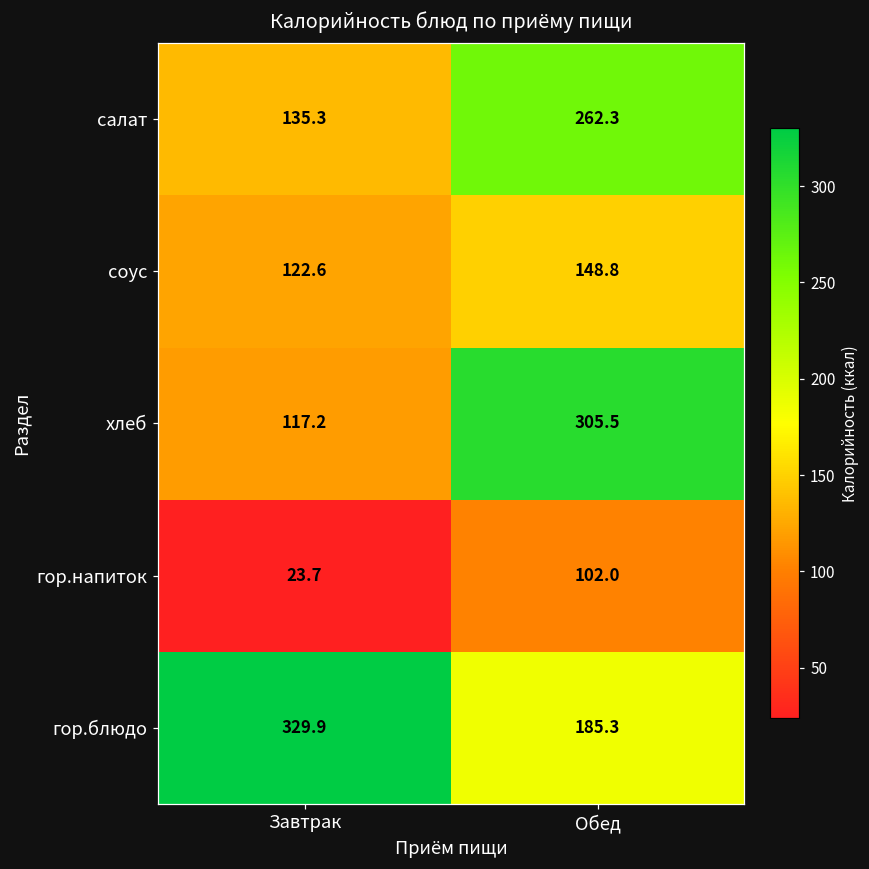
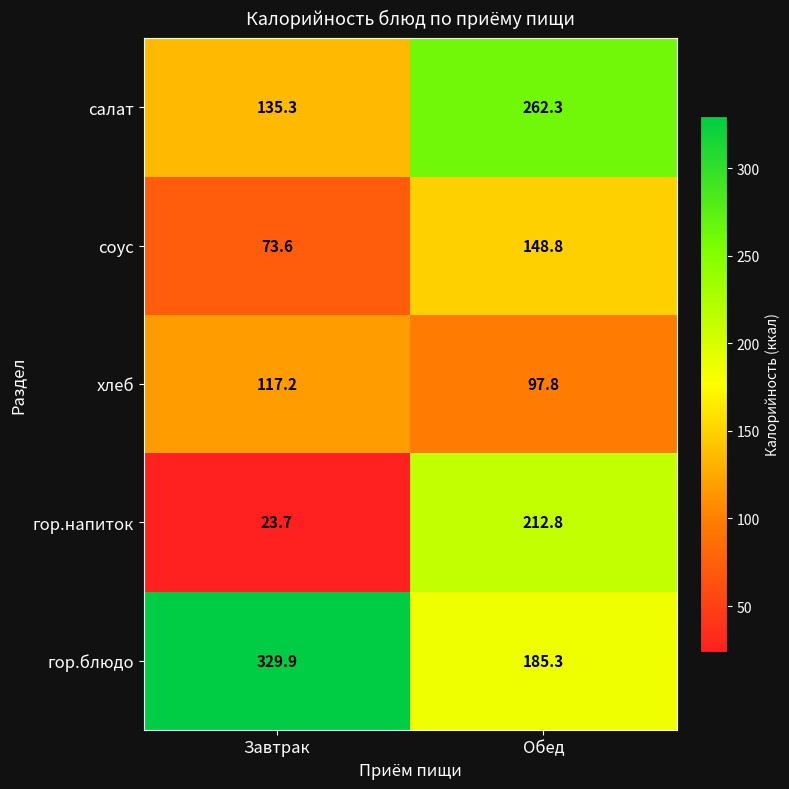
соус, Завтрак: 122.6 -> 73.6
хлеб, Обед: 305.5 -> 97.8
гор.напиток, Обед: 102.0 -> 212.8
